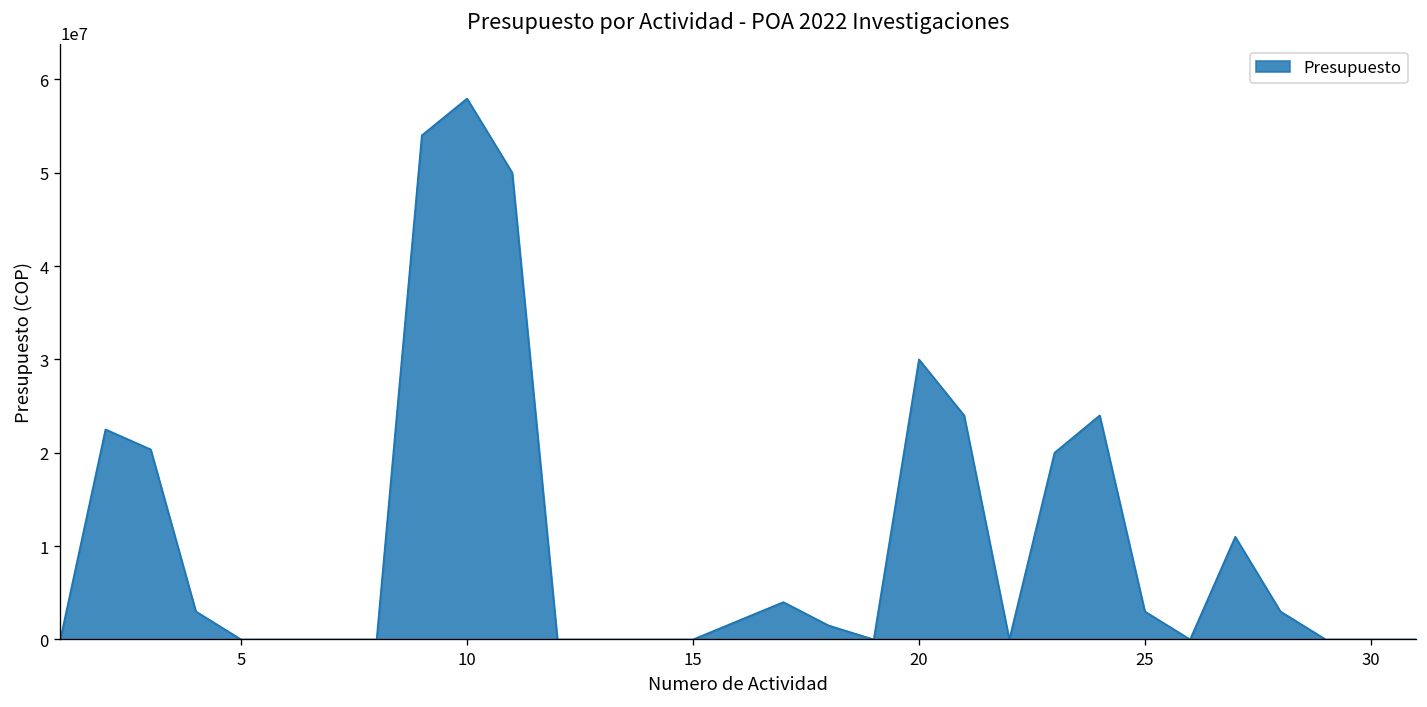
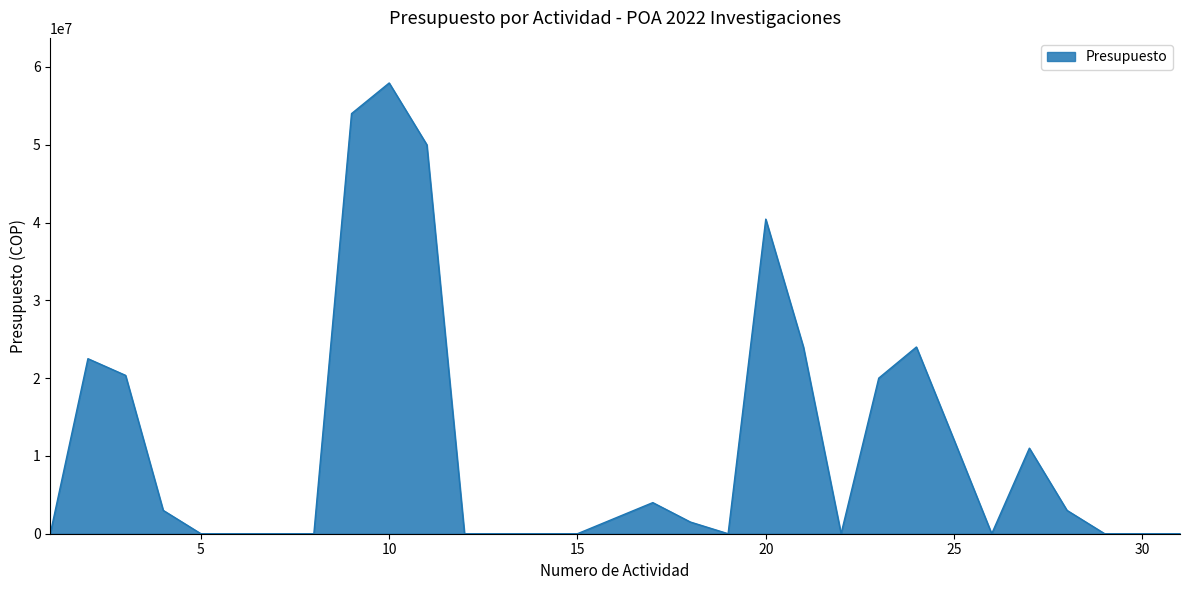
20: 30000000 -> 40000000
25: 3000000 -> 12000000
